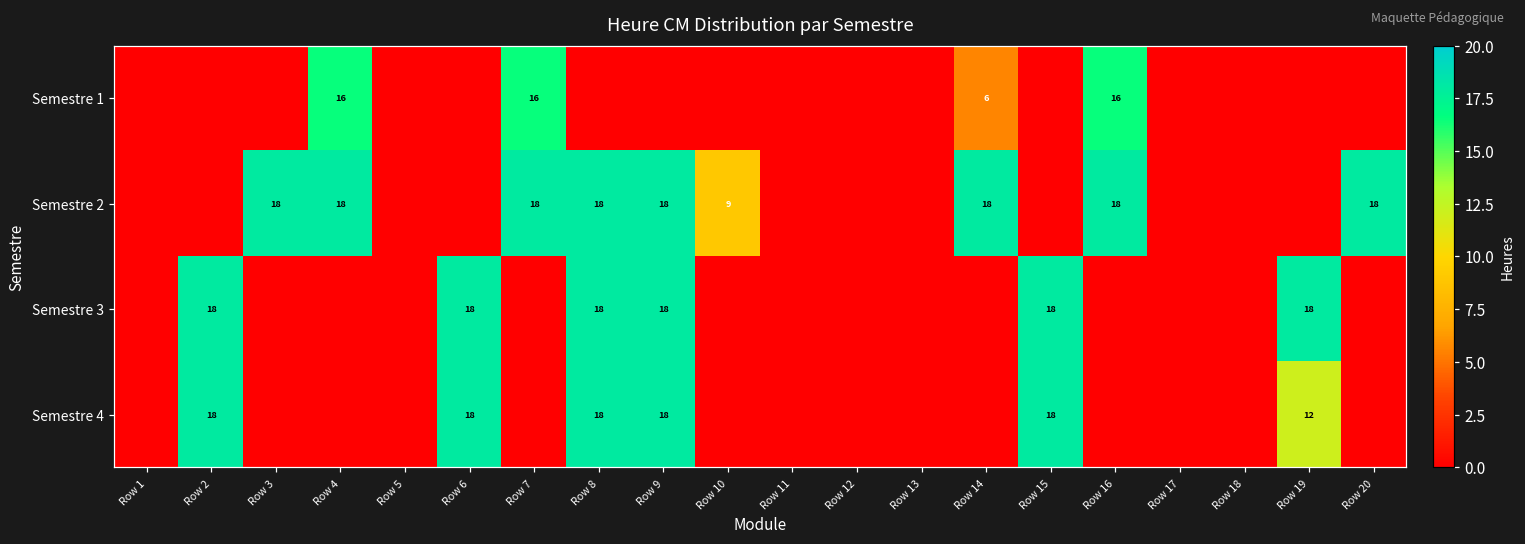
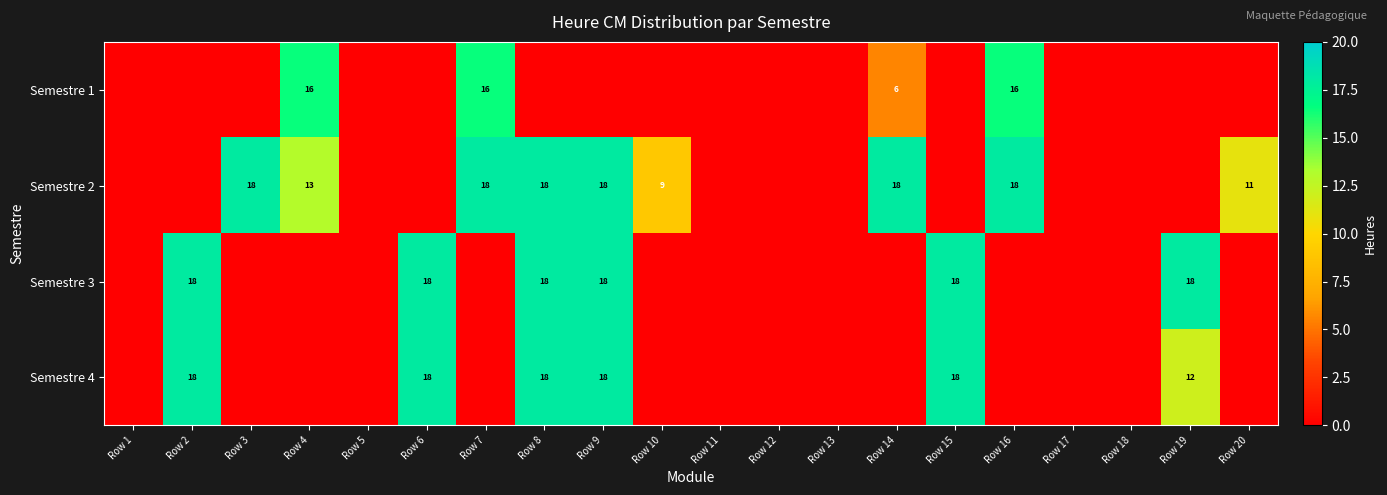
Semestre 2, Row 4: 18 -> 13
Semestre 2, Row 20: 18 -> 11
